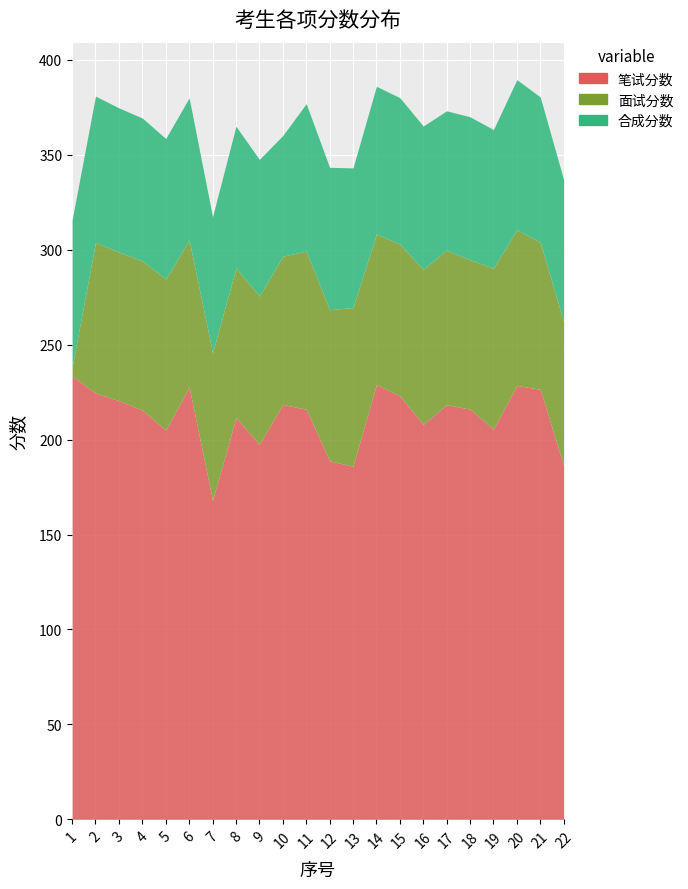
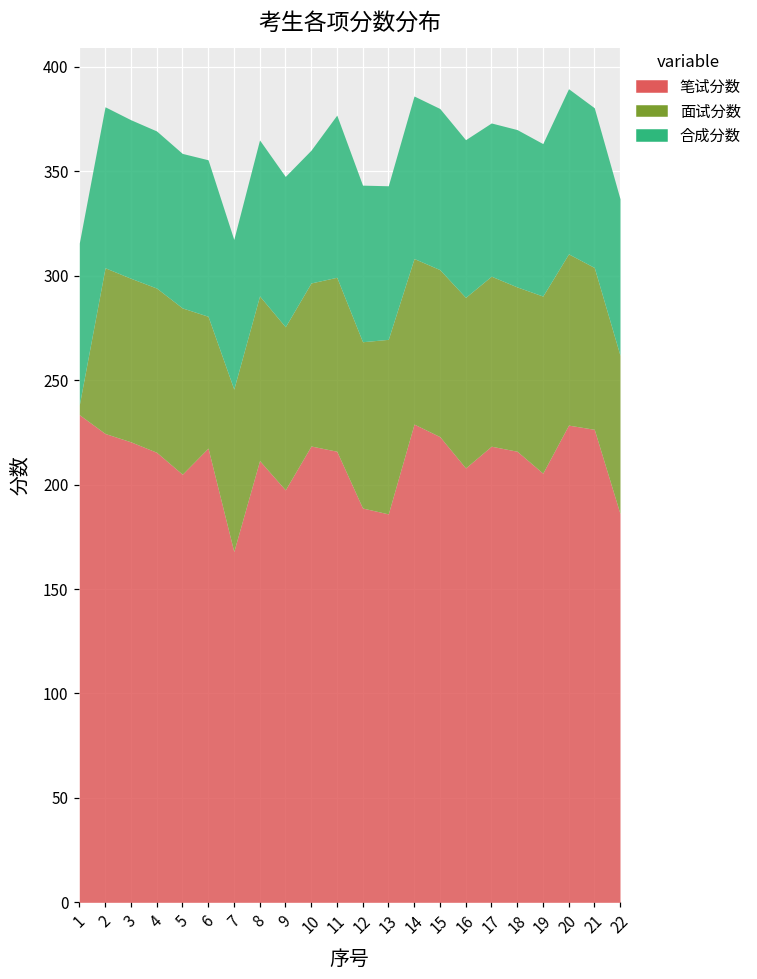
笔试分数, 6: 228 -> 218
面试分数, 6: 77 -> 63
